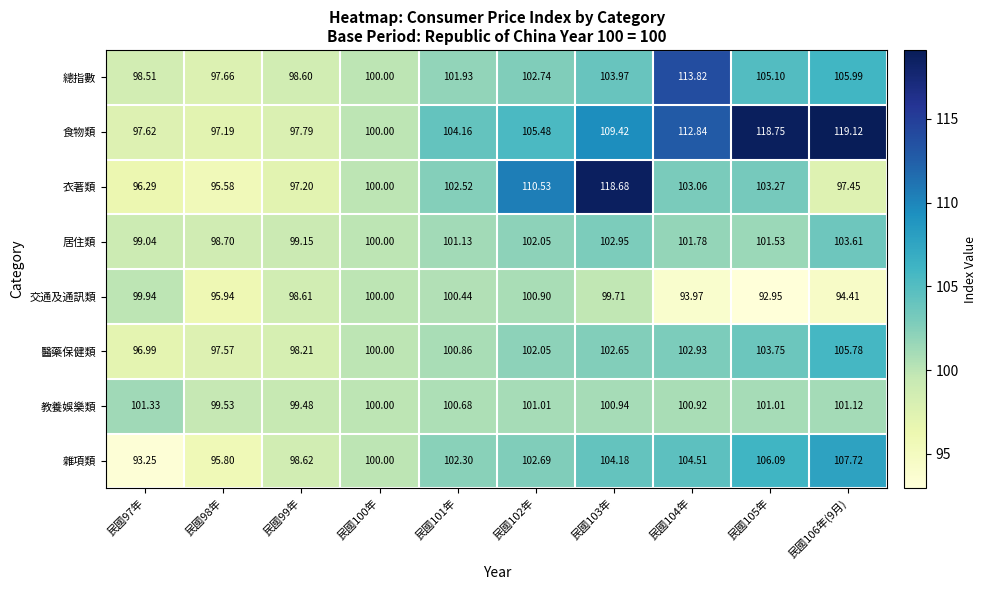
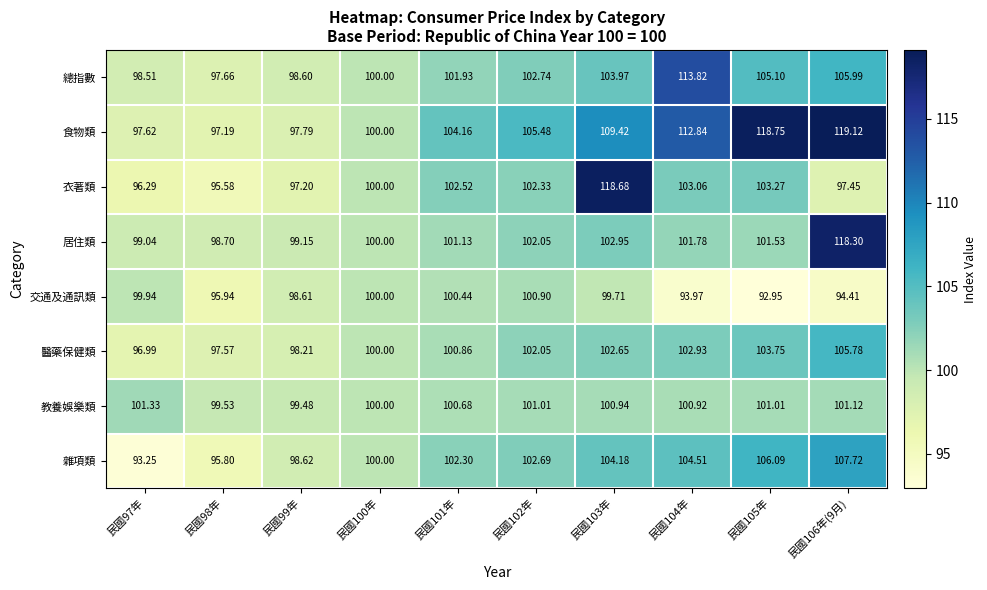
衣著類, 民國102年: 110.53 -> 102.33
居住類, 民國106年(9月): 103.61 -> 118.30
